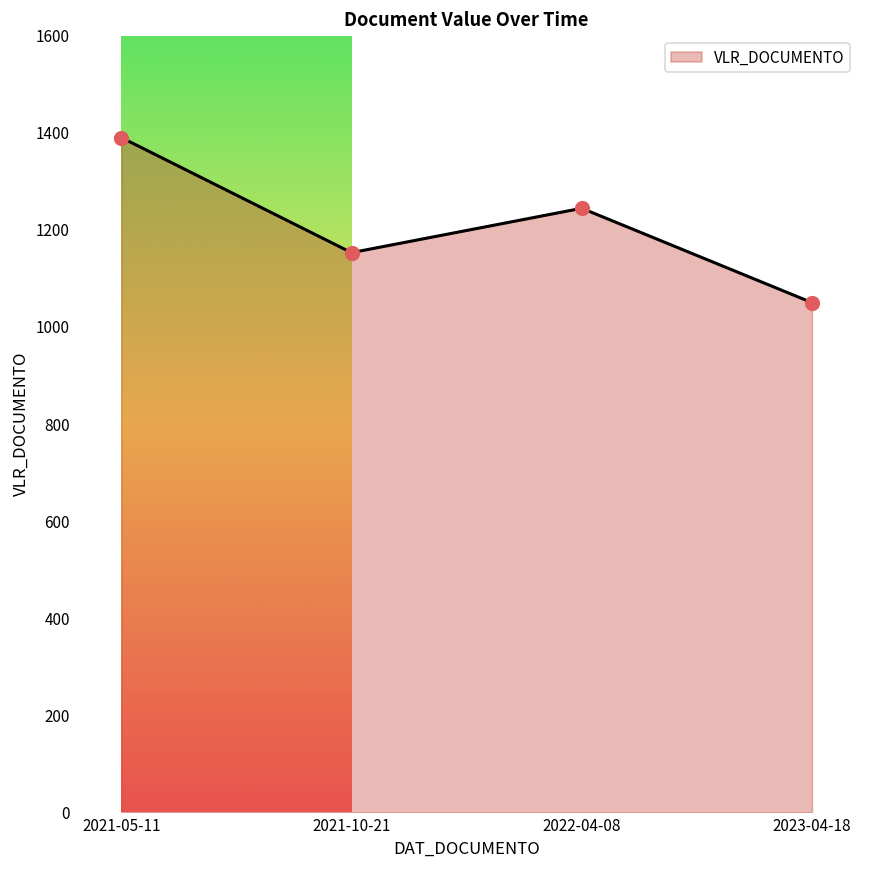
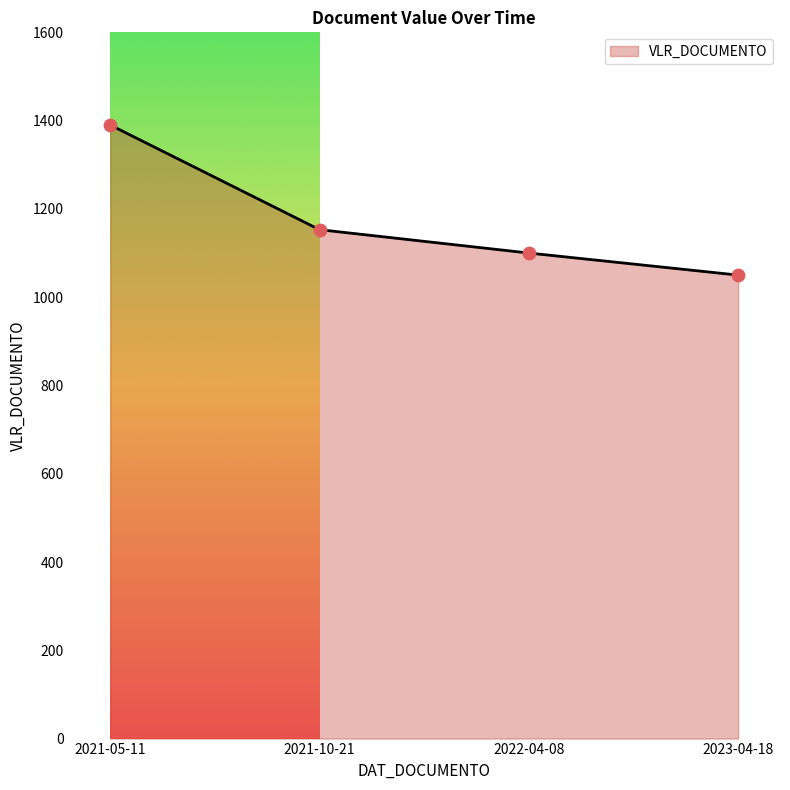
2022-04-08: 1240 -> 1100
